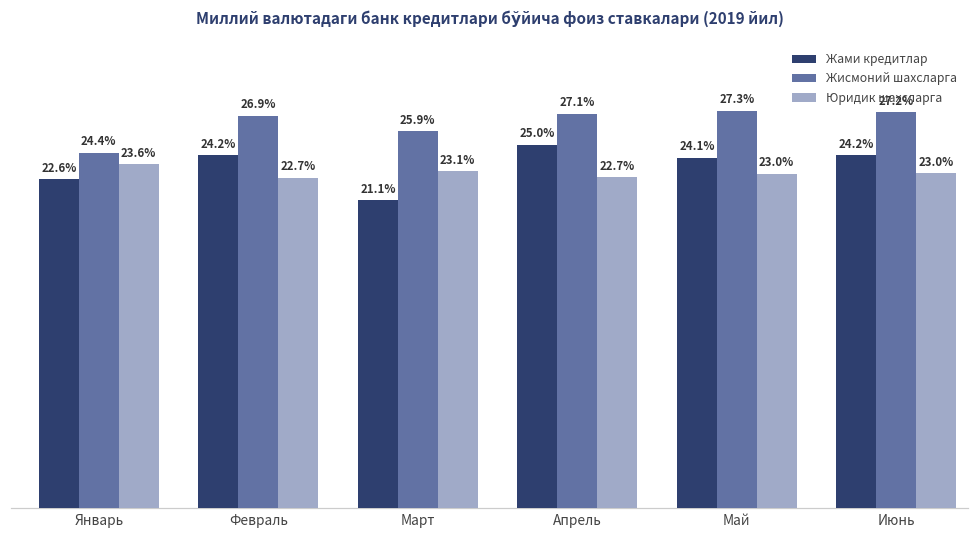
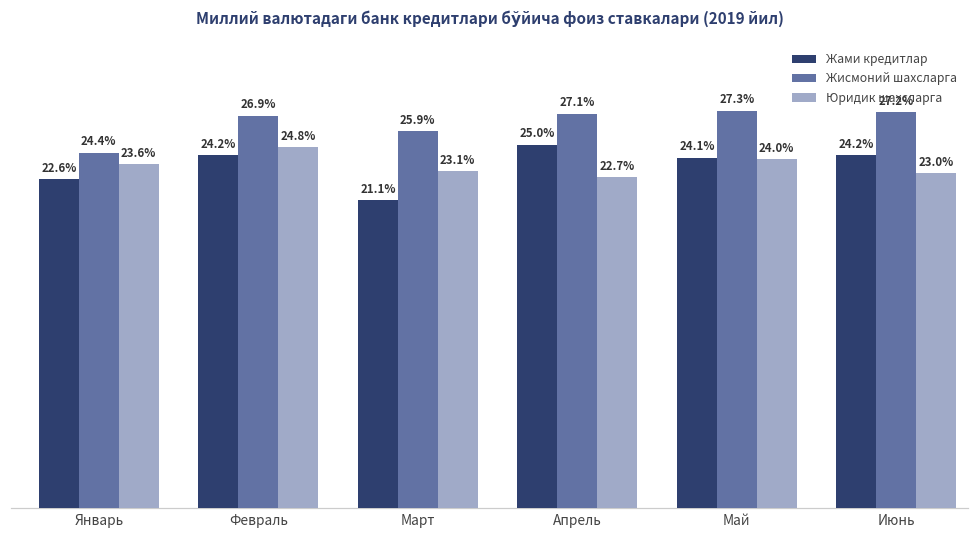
Юридик шахсларга, Февраль: 22.7% -> 24.8%
Юридик шахсларга, Май: 23.0% -> 24.0%
